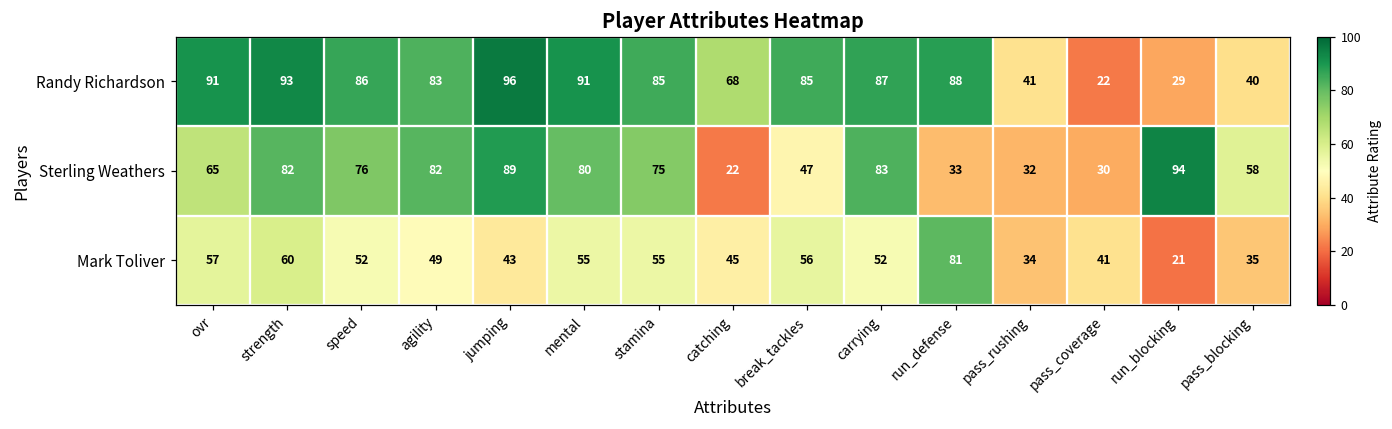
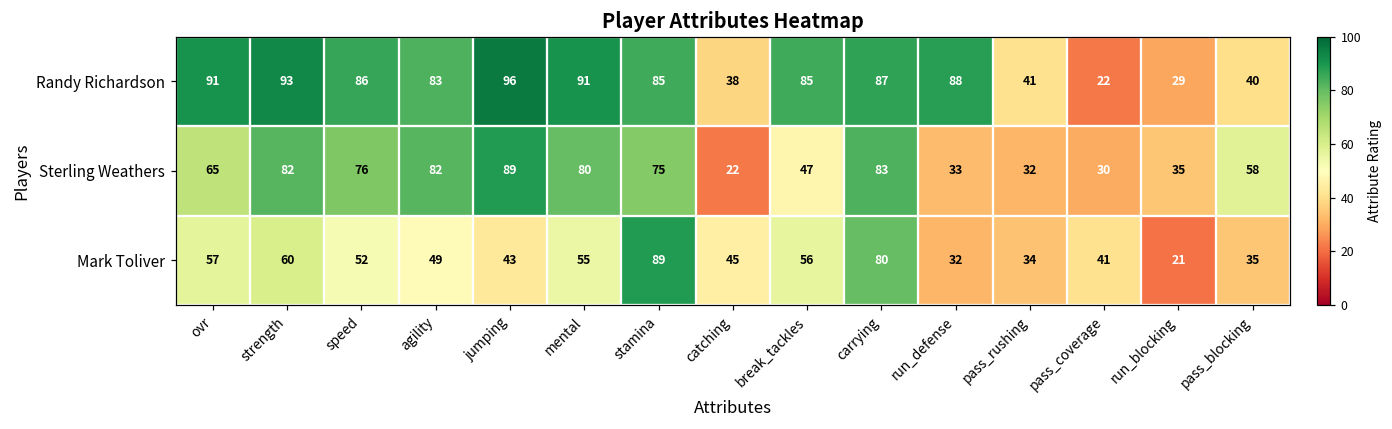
Randy Richardson, catching: 68 -> 38
Sterling Weathers, run_blocking: 94 -> 35
Mark Toliver, stamina: 55 -> 89
Mark Toliver, carrying: 52 -> 80
Mark Toliver, run_defense: 81 -> 32
